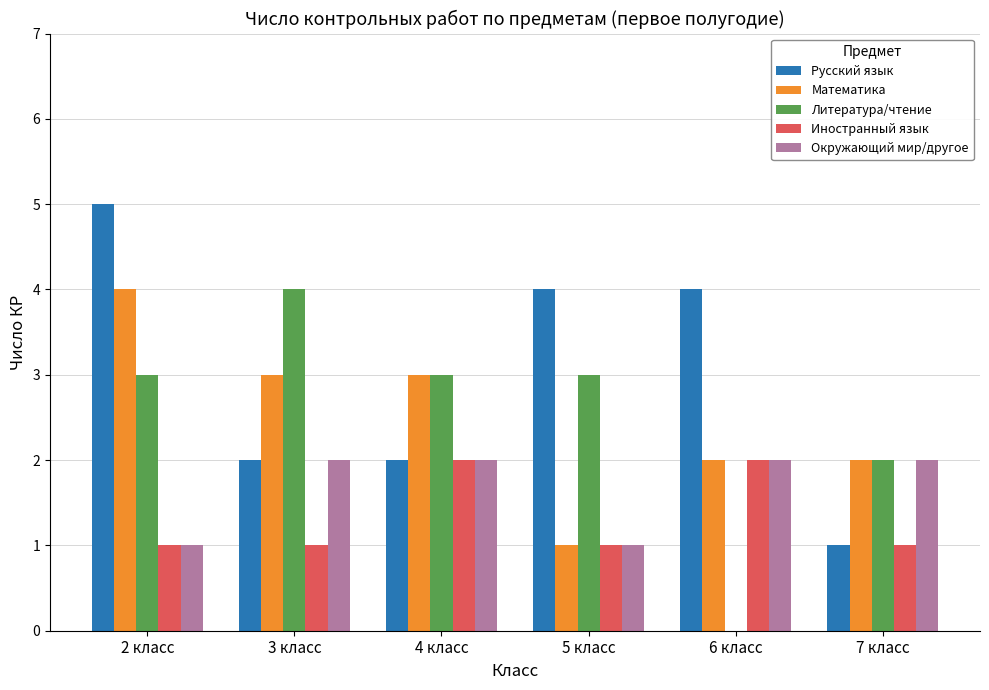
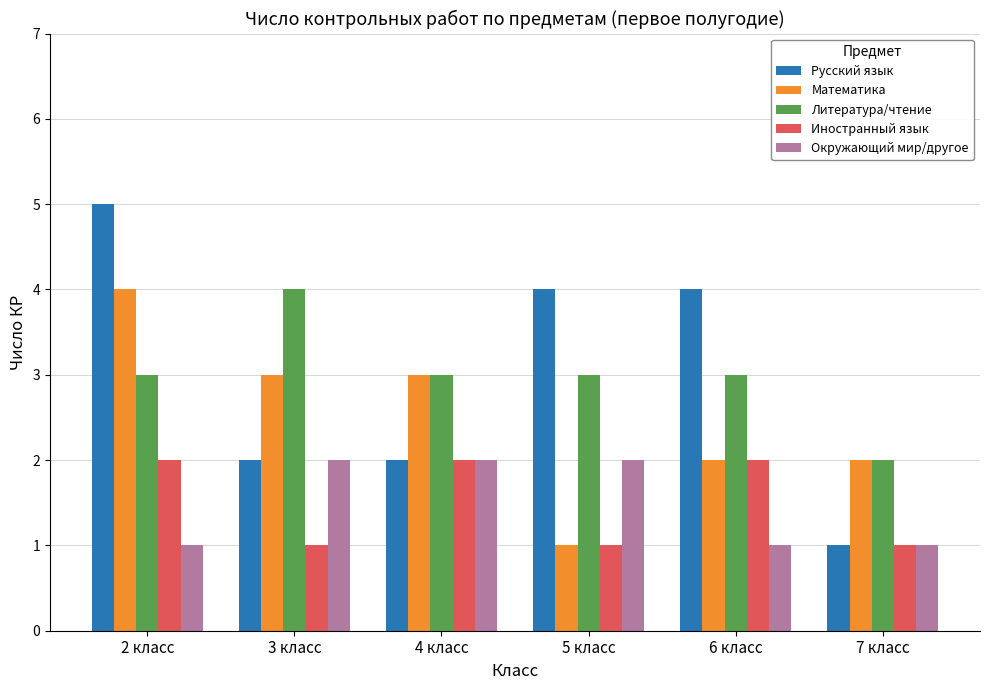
Иностранный язык, 2 класс: 1 -> 2
Окружающий мир/другое, 5 класс: 1 -> 2
Литература/чтение, 6 класс: 0 -> 3
Окружающий мир/другое, 6 класс: 2 -> 1
Окружающий мир/другое, 7 класс: 2 -> 1
